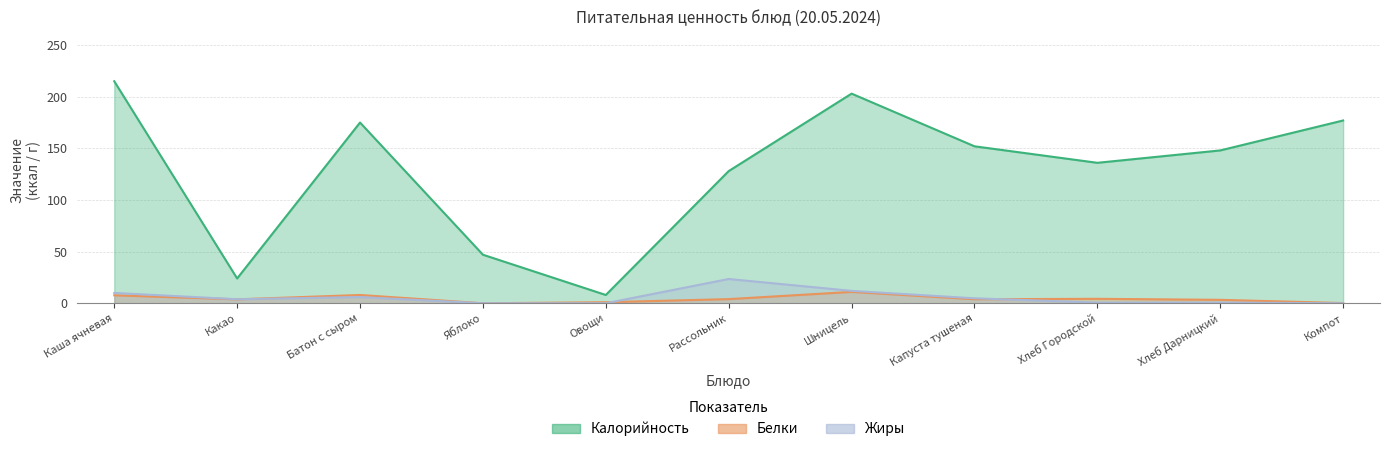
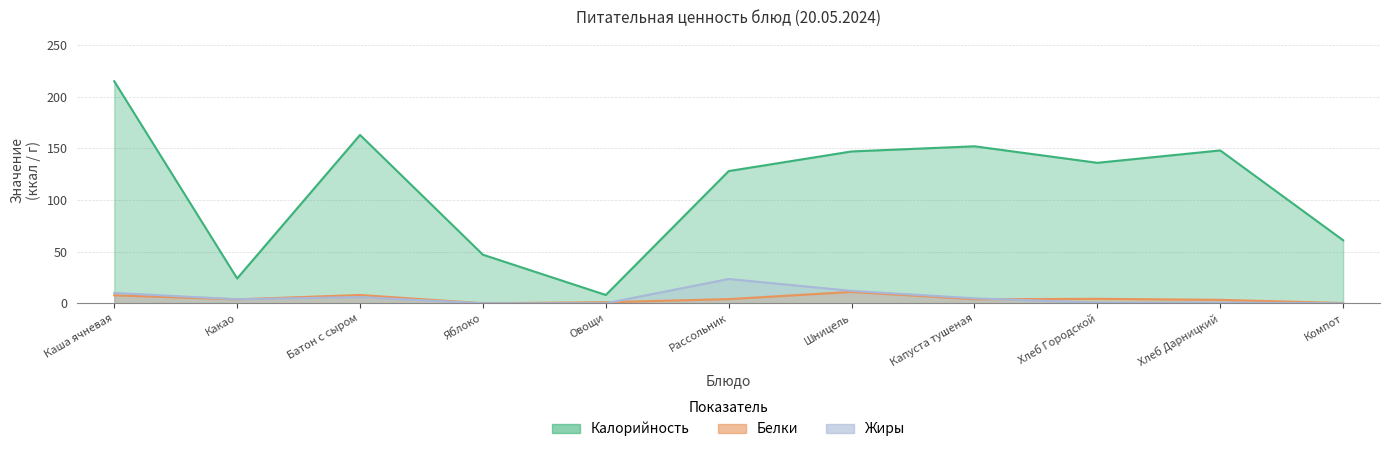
Калорийность, Батон с сыром: 175 -> 163
Калорийность, Шницель: 203 -> 147
Калорийность, Компот: 177 -> 61
